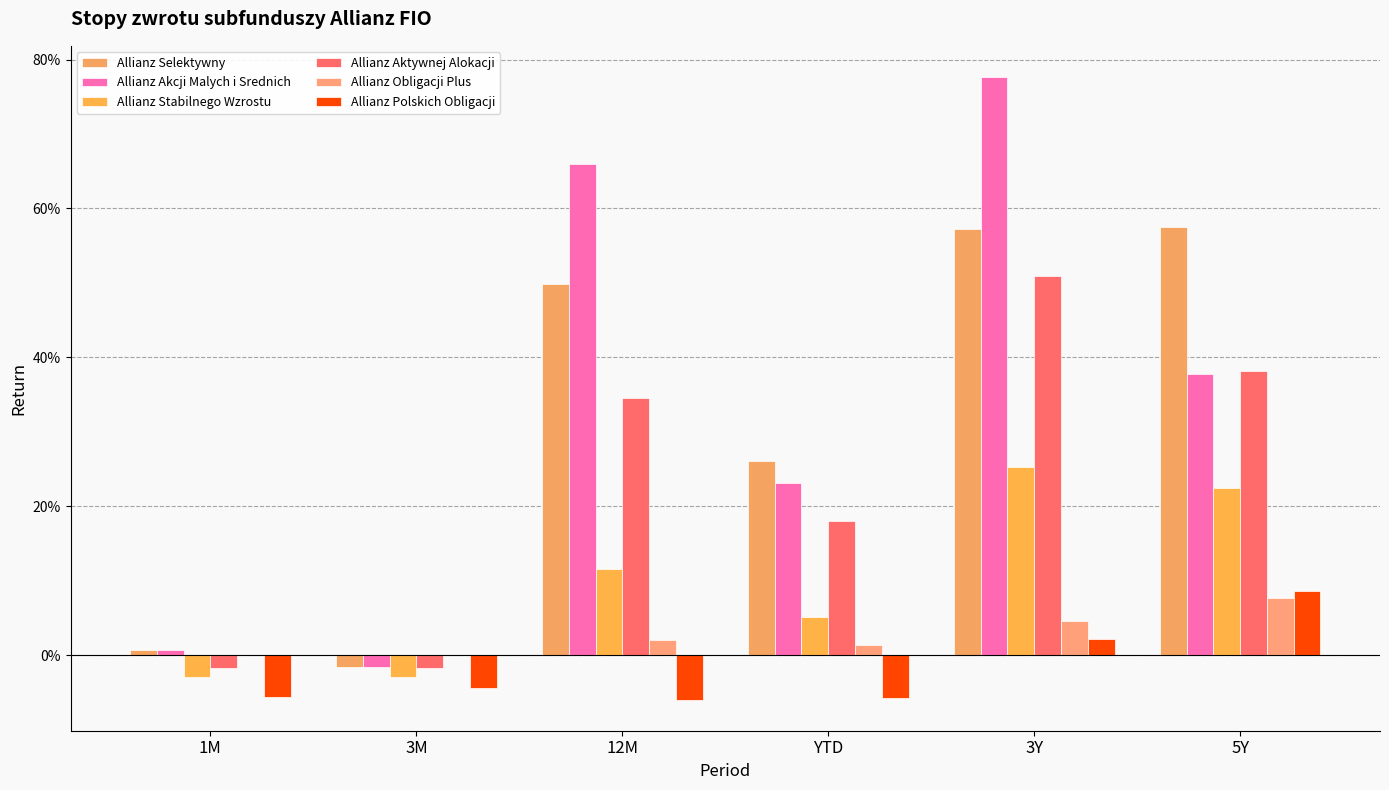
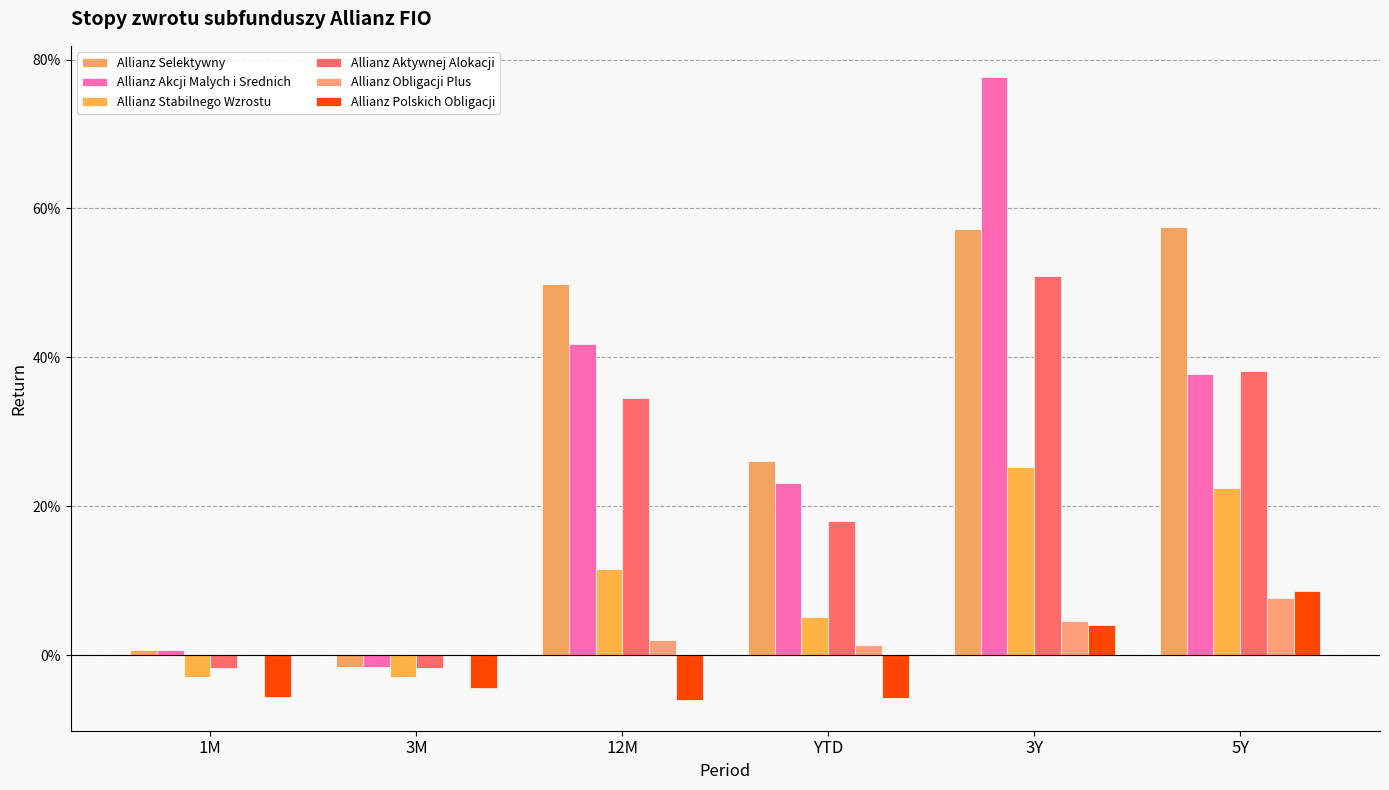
Allianz Akcji Malych i Srednich, 12M: 66% -> 42%
Allianz Polskich Obligacji, 3Y: 2% -> 4%
